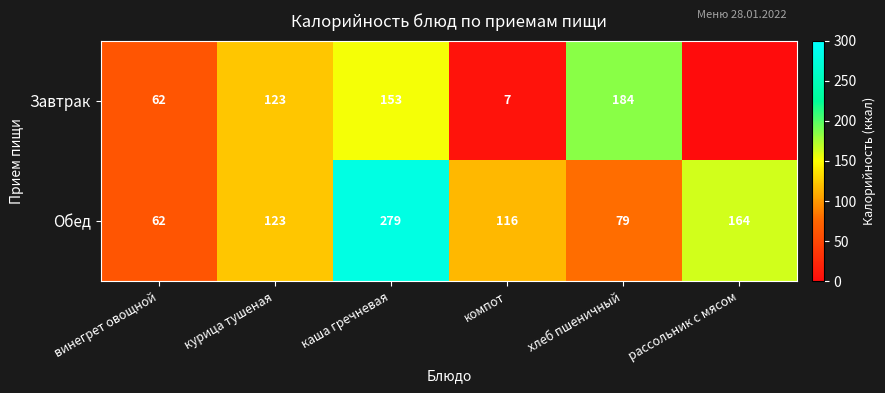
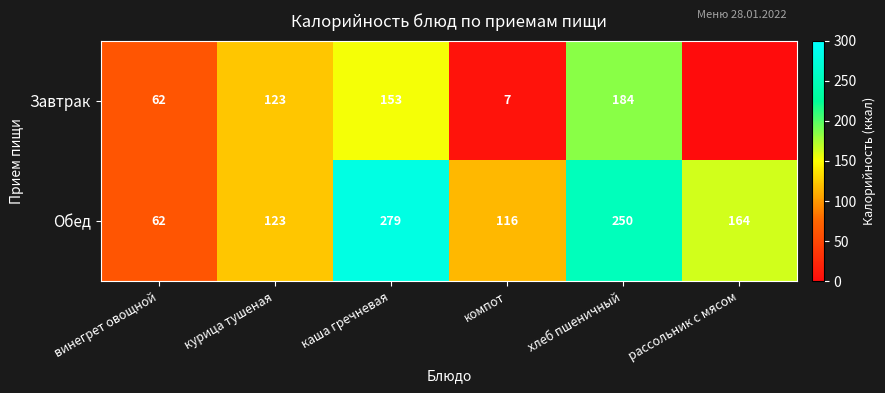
Обед, хлеб пшеничный: 79 -> 250
